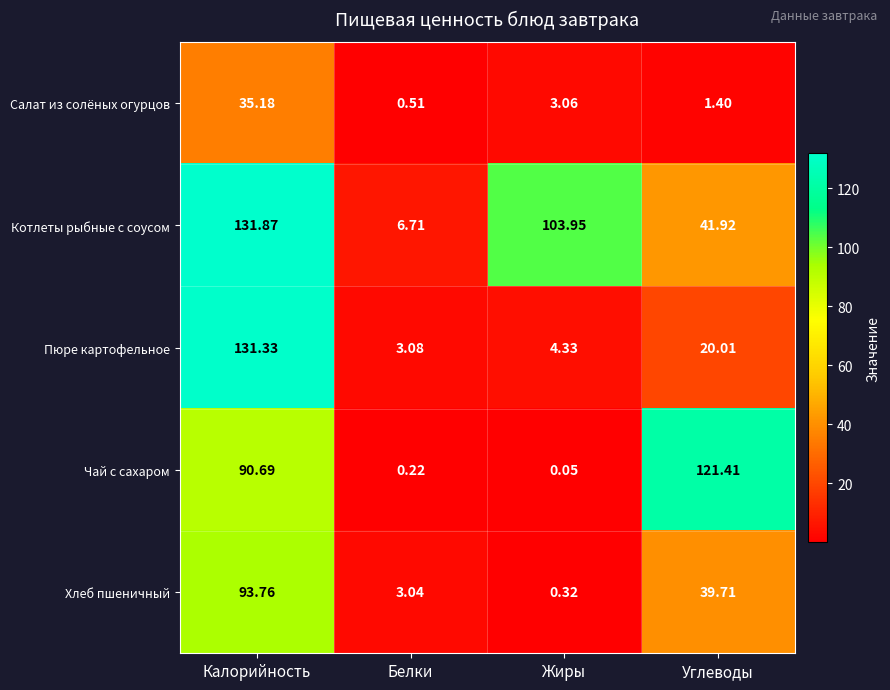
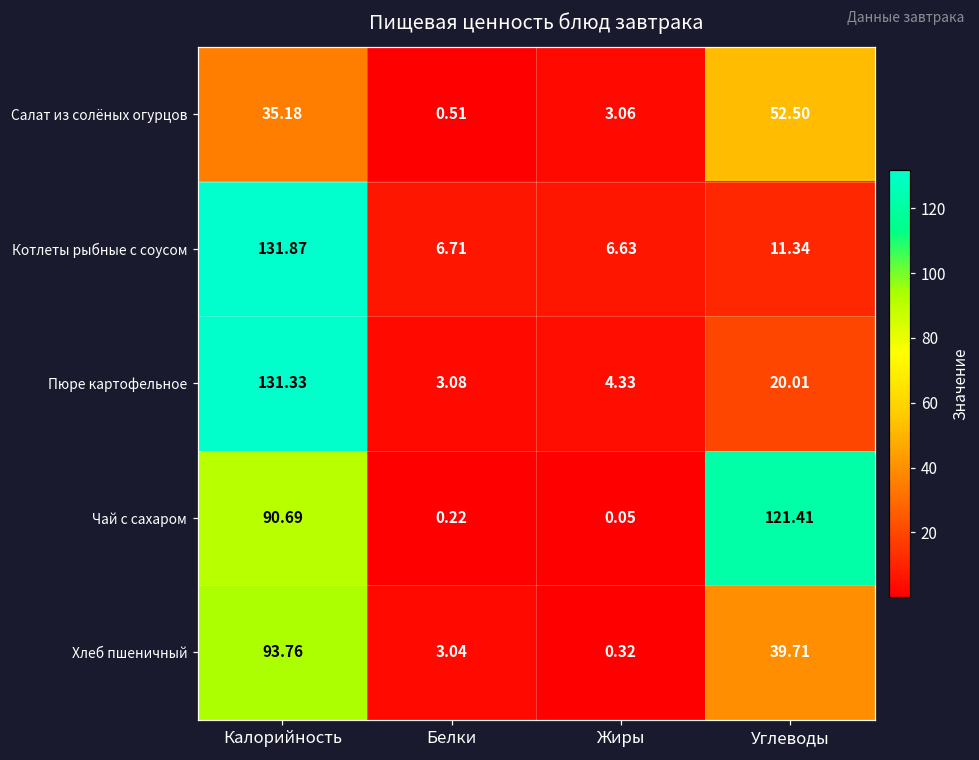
Салат из солёных огурцов, Углеводы: 1.40 -> 52.50
Котлеты рыбные с соусом, Жиры: 103.95 -> 6.63
Котлеты рыбные с соусом, Углеводы: 41.92 -> 11.34
